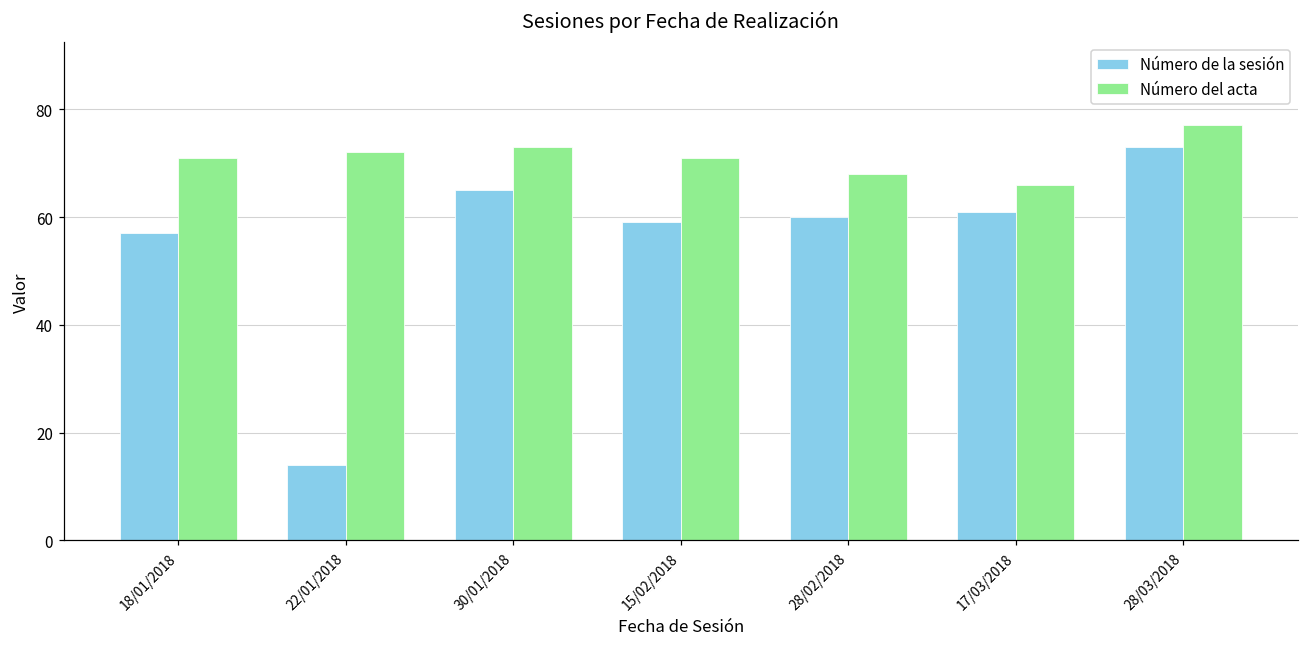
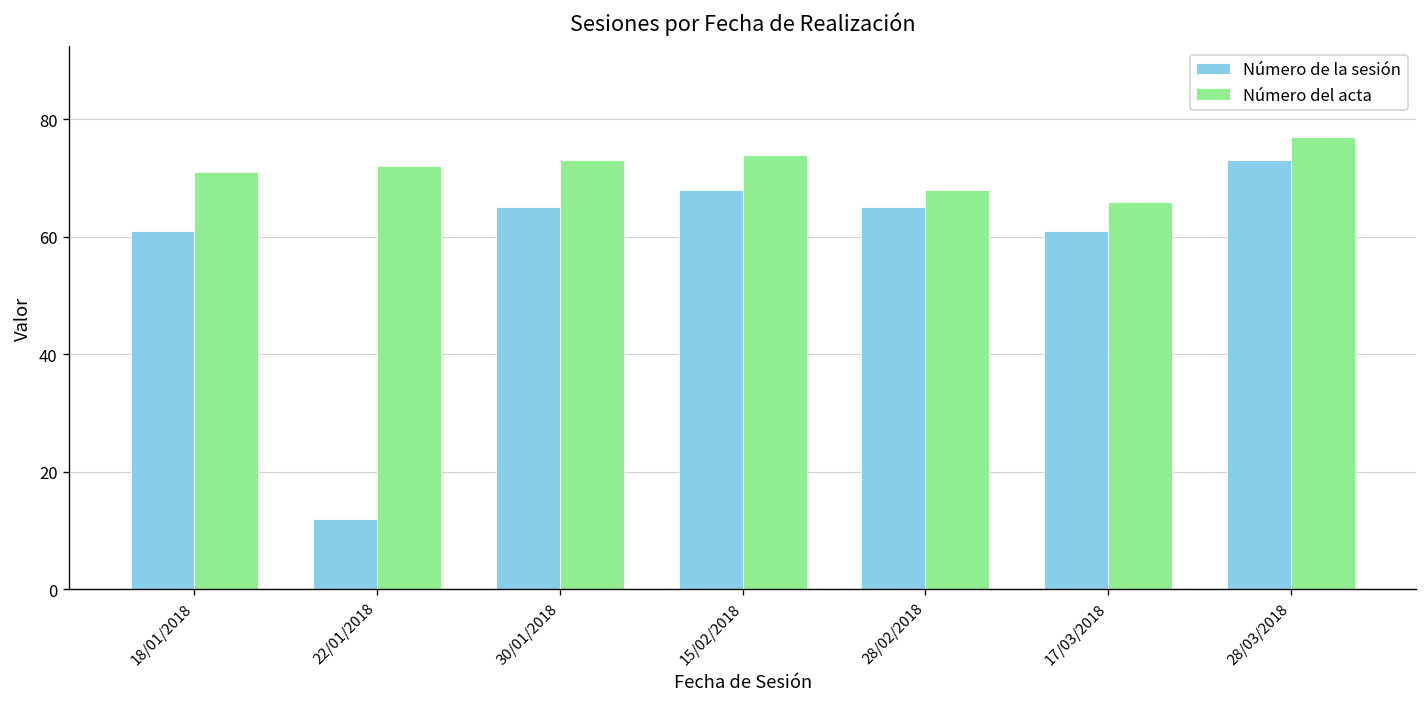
Número de la sesión, 18/01/2018: 57 -> 61
Número de la sesión, 22/01/2018: 14 -> 12
Número de la sesión, 15/02/2018: 59 -> 68
Número del acta, 15/02/2018: 71 -> 74
Número de la sesión, 28/02/2018: 60 -> 65
